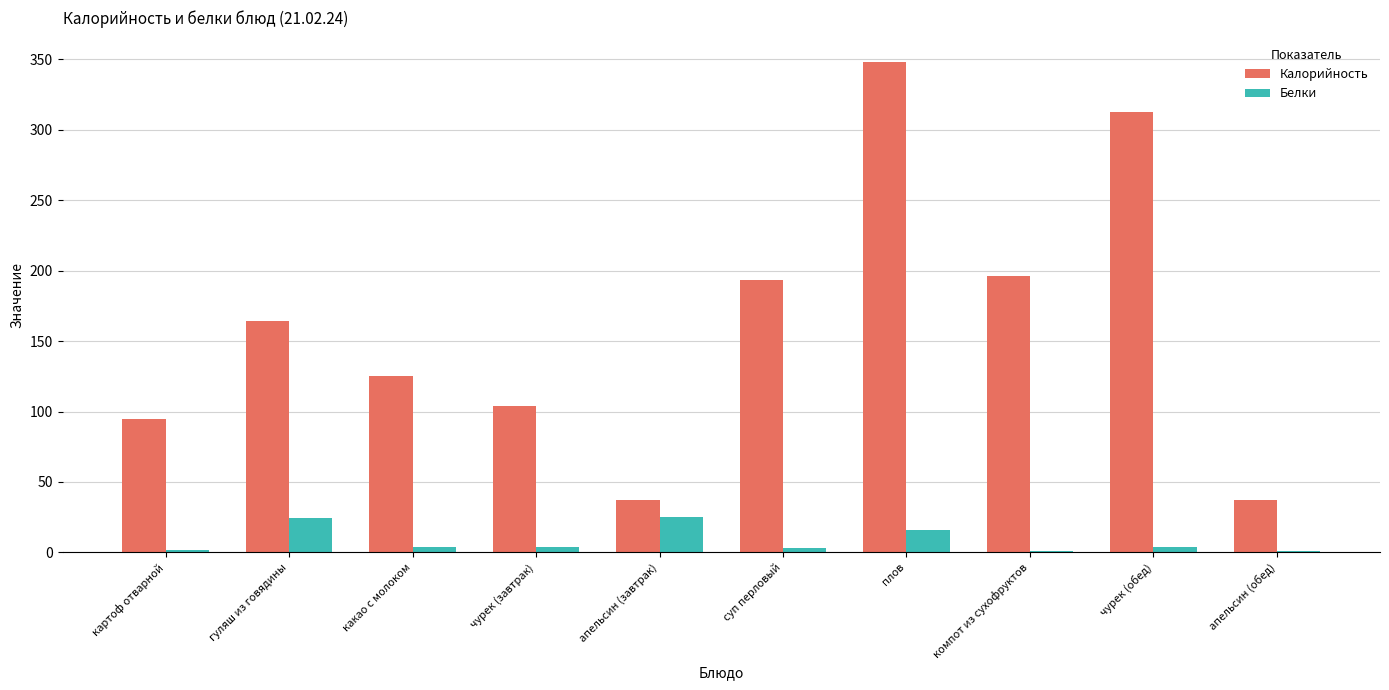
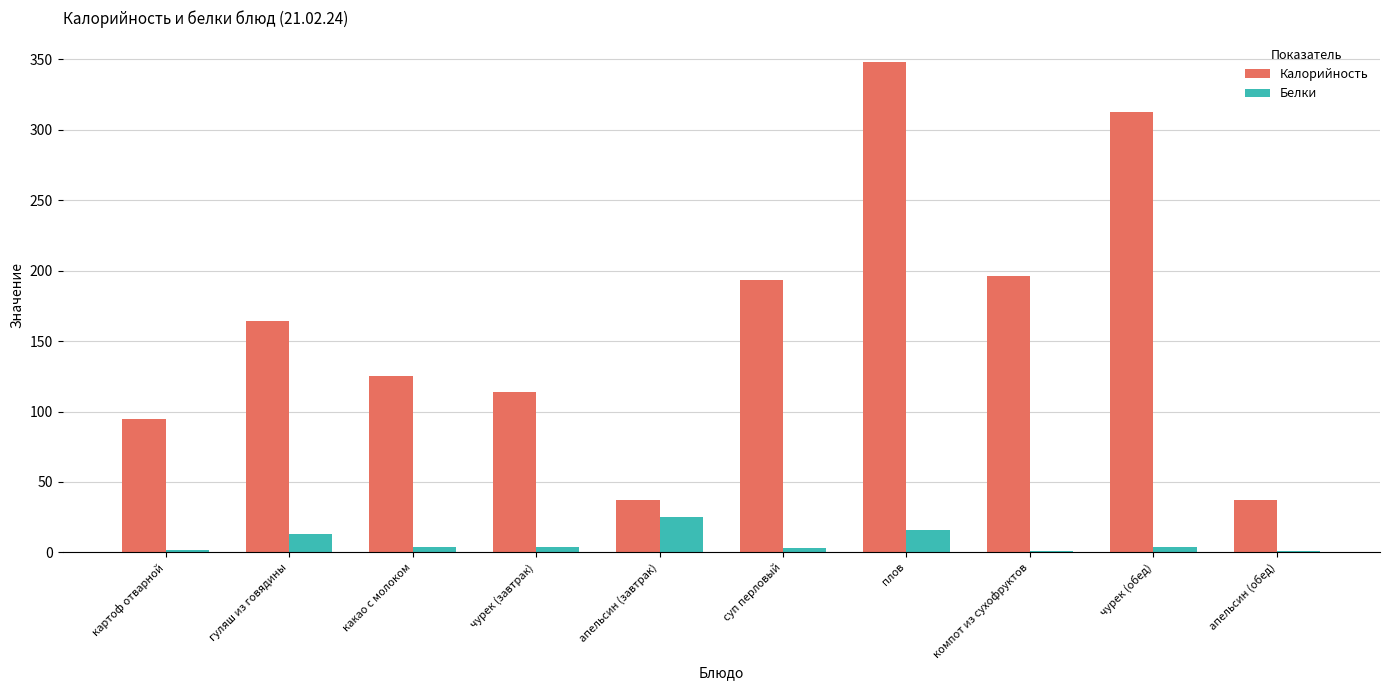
Белки, гуляш из говядины: 25 -> 13
Калорийность, чурек (завтрак): 104 -> 114
